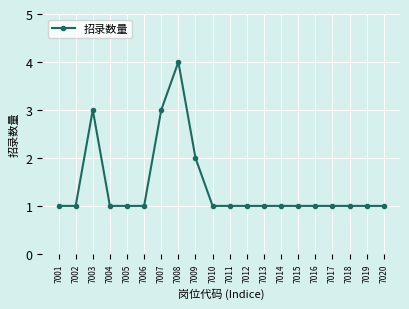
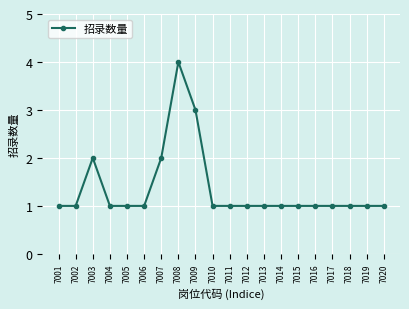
7003: 3 -> 2
7007: 3 -> 2
7009: 2 -> 3
